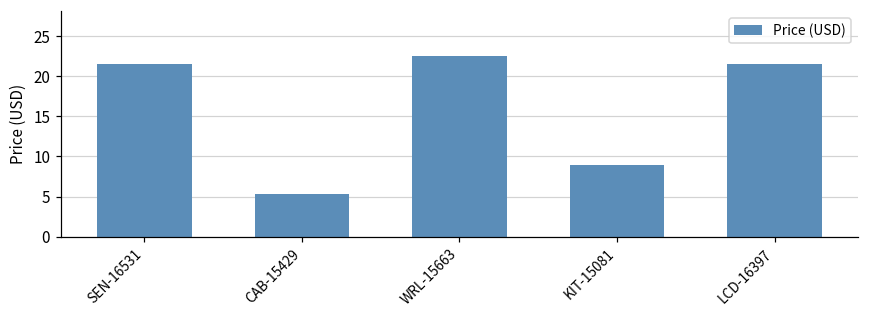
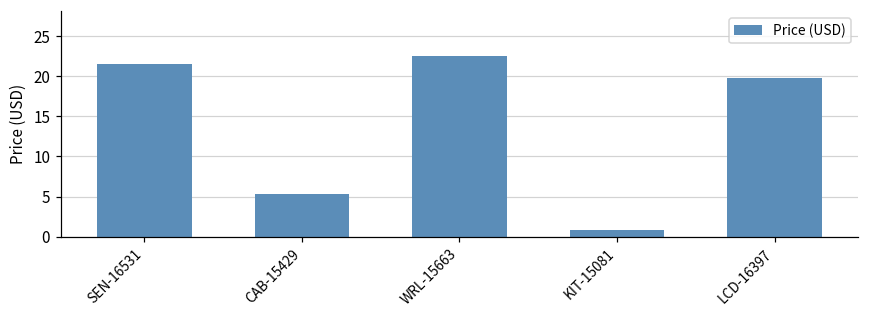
KIT-15081: 9 -> 1
LCD-16397: 22 -> 20
